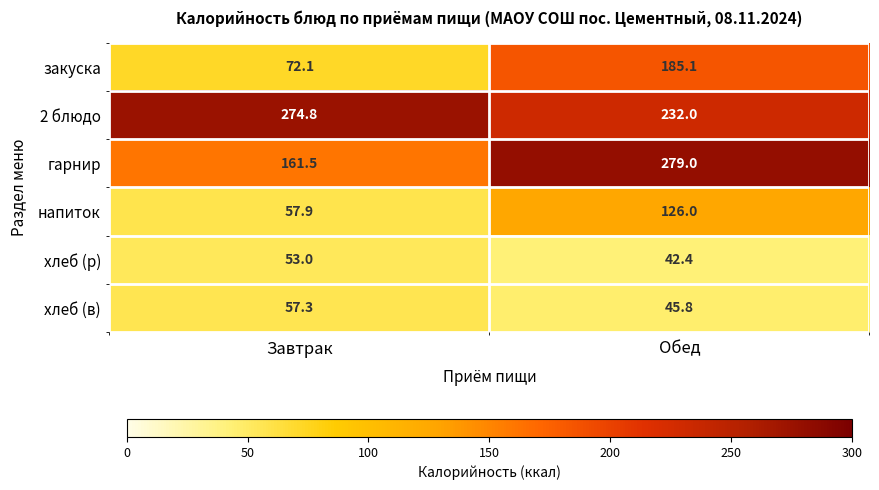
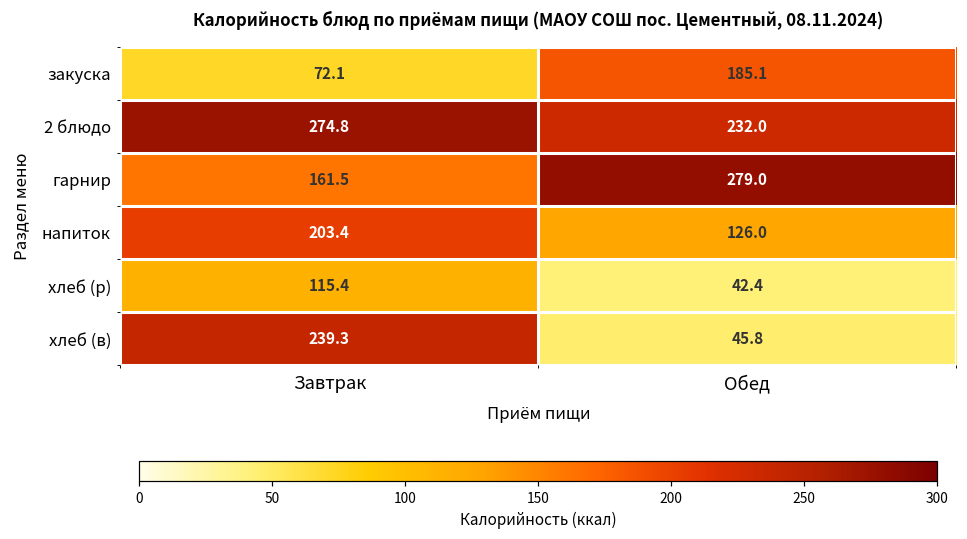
напиток, Завтрак: 57.9 -> 203.4
хлеб (р), Завтрак: 53.0 -> 115.4
хлеб (в), Завтрак: 57.3 -> 239.3
